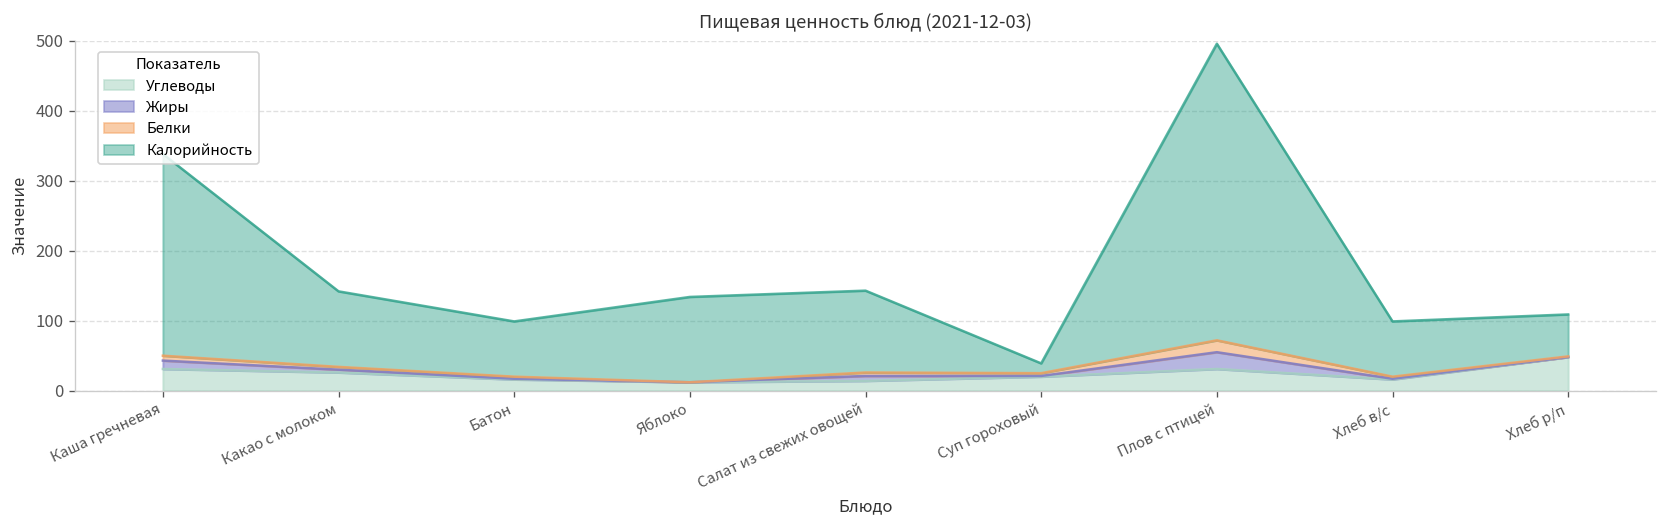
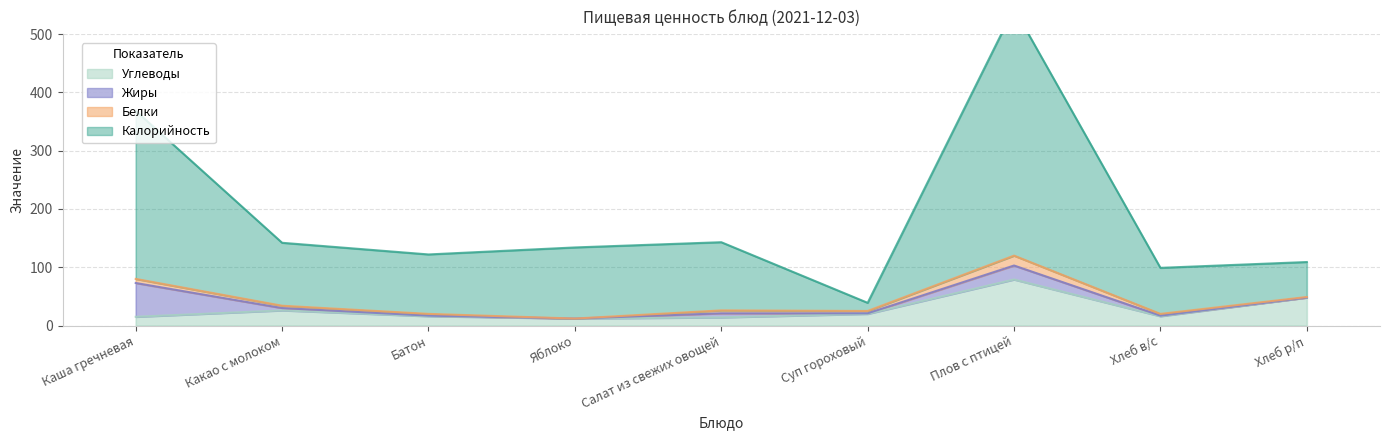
Углеводы, Каша гречневая: 30 -> 20
Жиры, Каша гречневая: 10 -> 60
Калорийность, Батон: 80 -> 100
Углеводы, Плов с птицей: 30 -> 80
